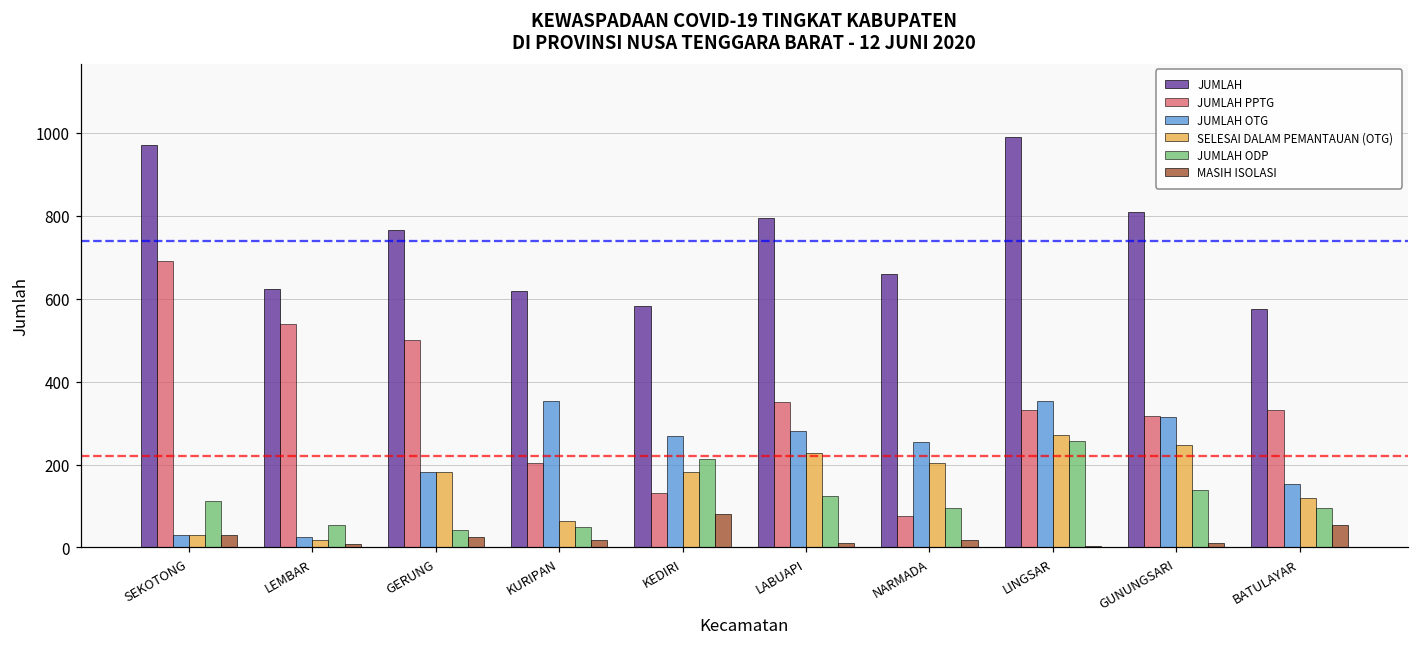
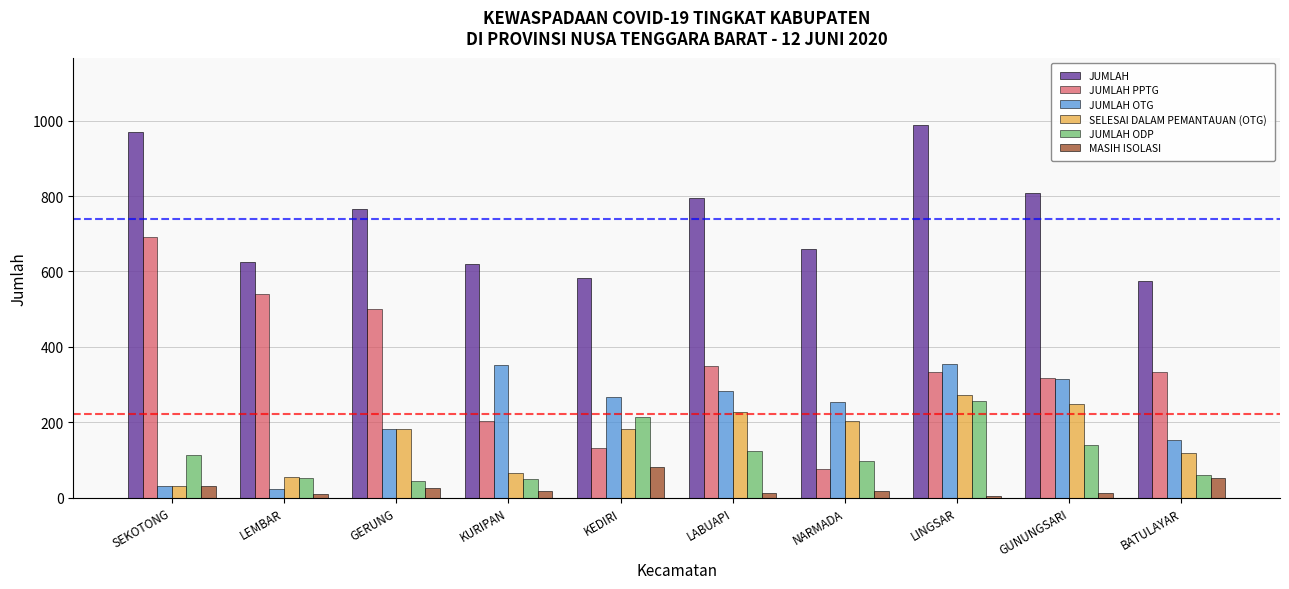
SELESAI DALAM PEMANTAUAN (OTG), LEMBAR: 20 -> 50
JUMLAH ODP, BATULAYAR: 100 -> 60
